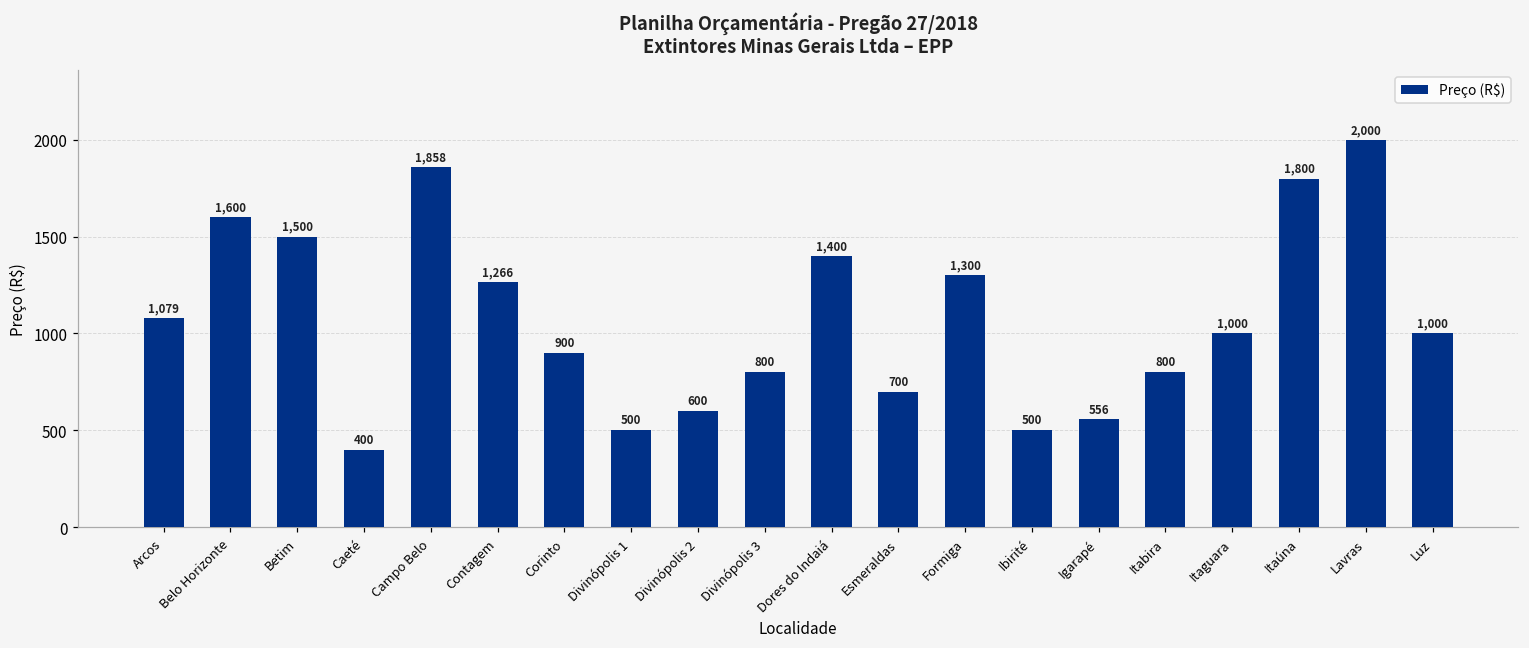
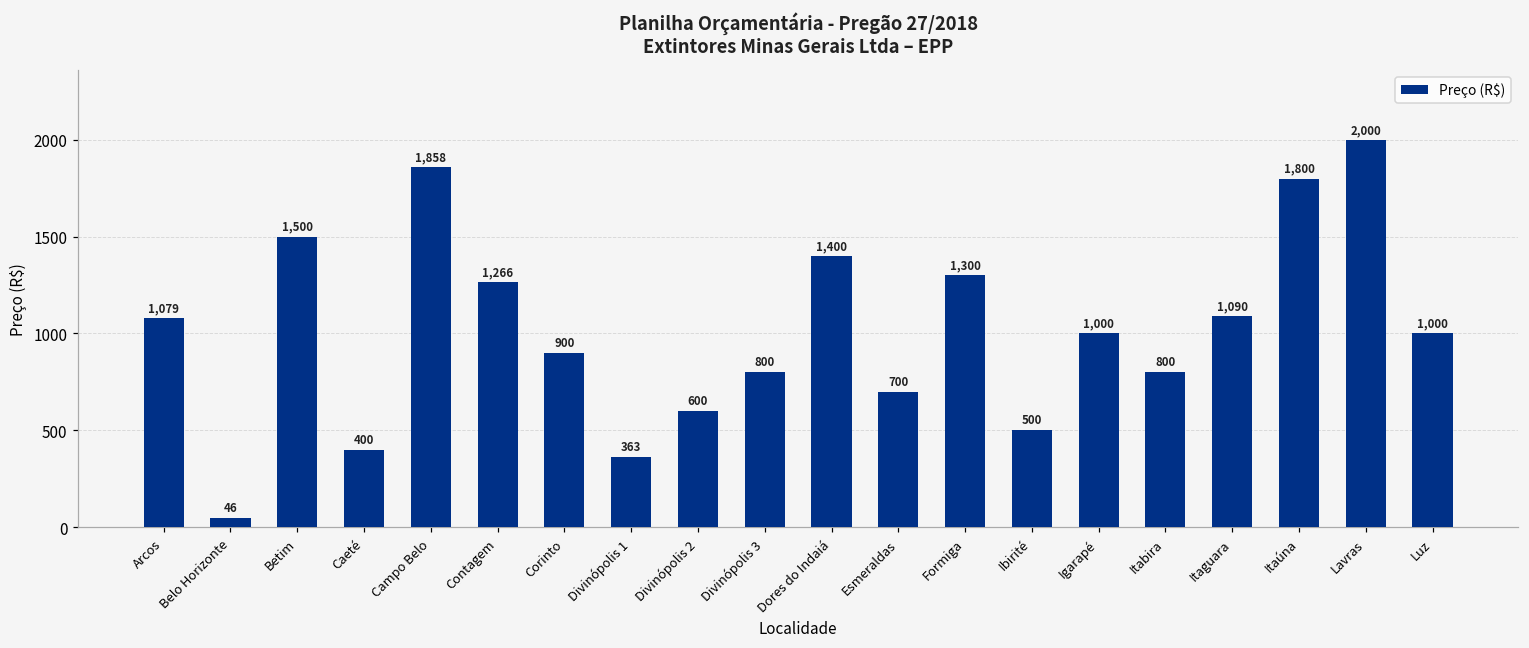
Belo Horizonte: 1,600 -> 46
Divinópolis 1: 500 -> 363
Igarapé: 556 -> 1,000
Itaguara: 1,000 -> 1,090
